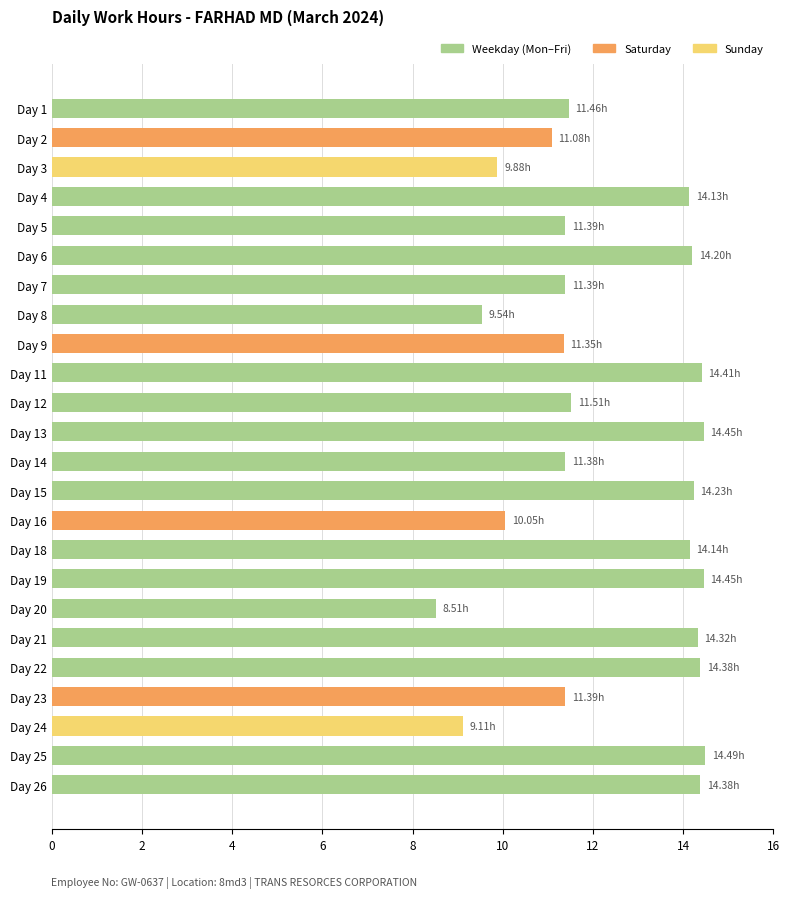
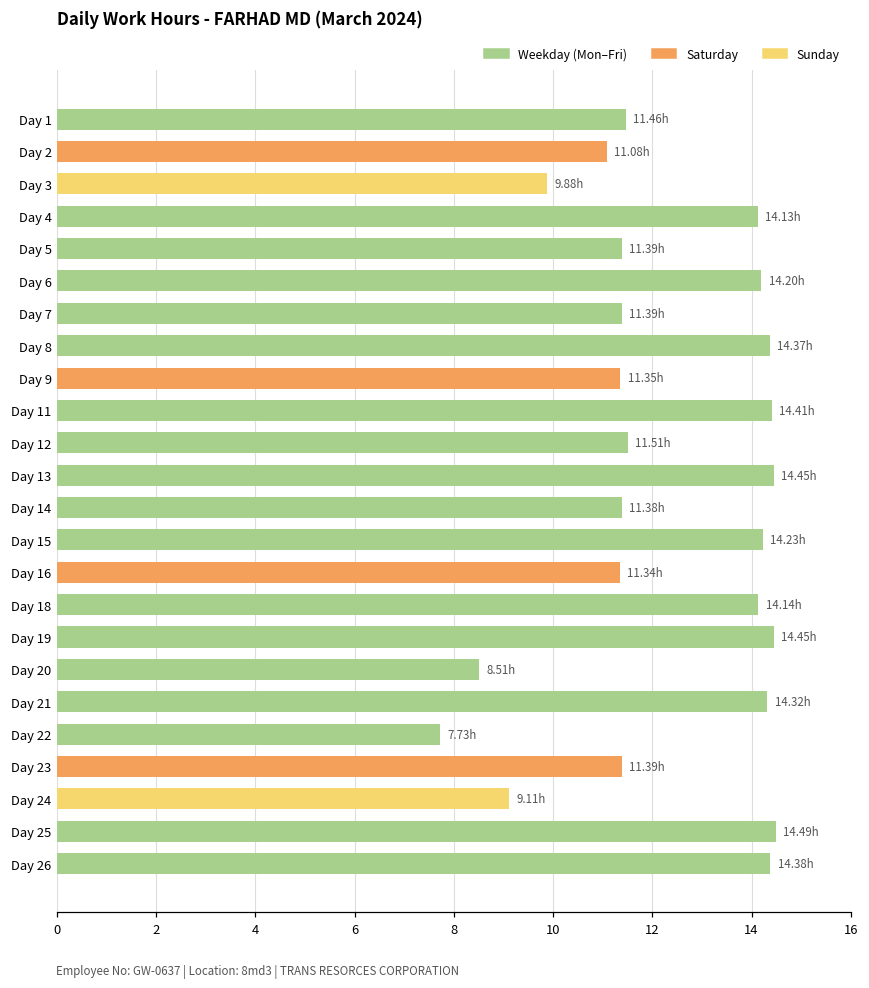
Day 8: 9.54h -> 14.37h
Day 16: 10.05h -> 11.34h
Day 22: 14.38h -> 7.73h
